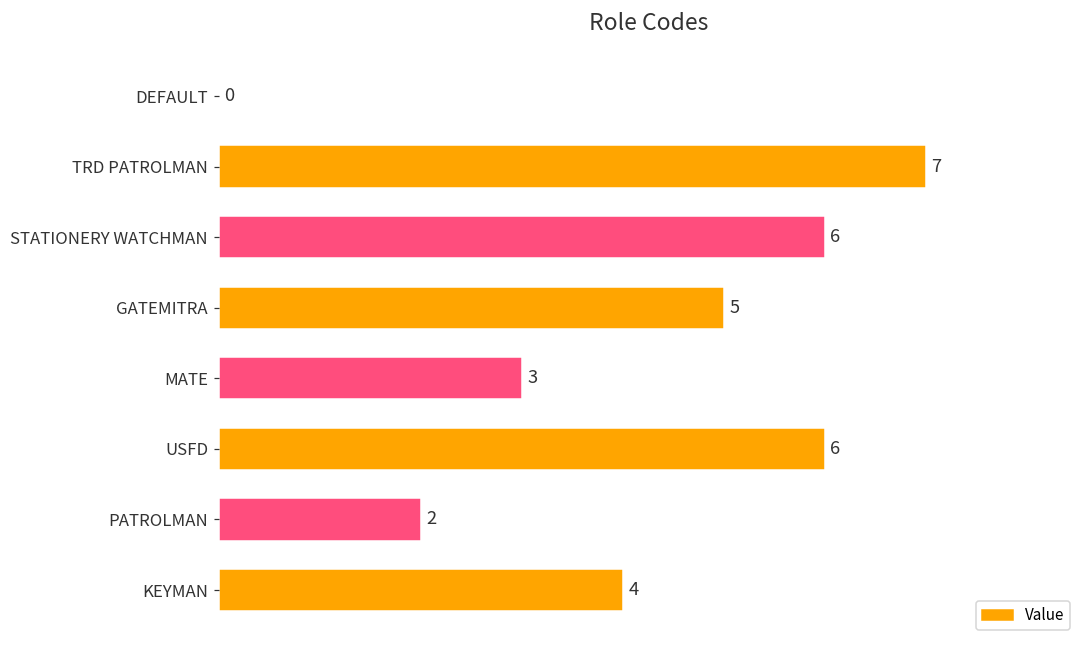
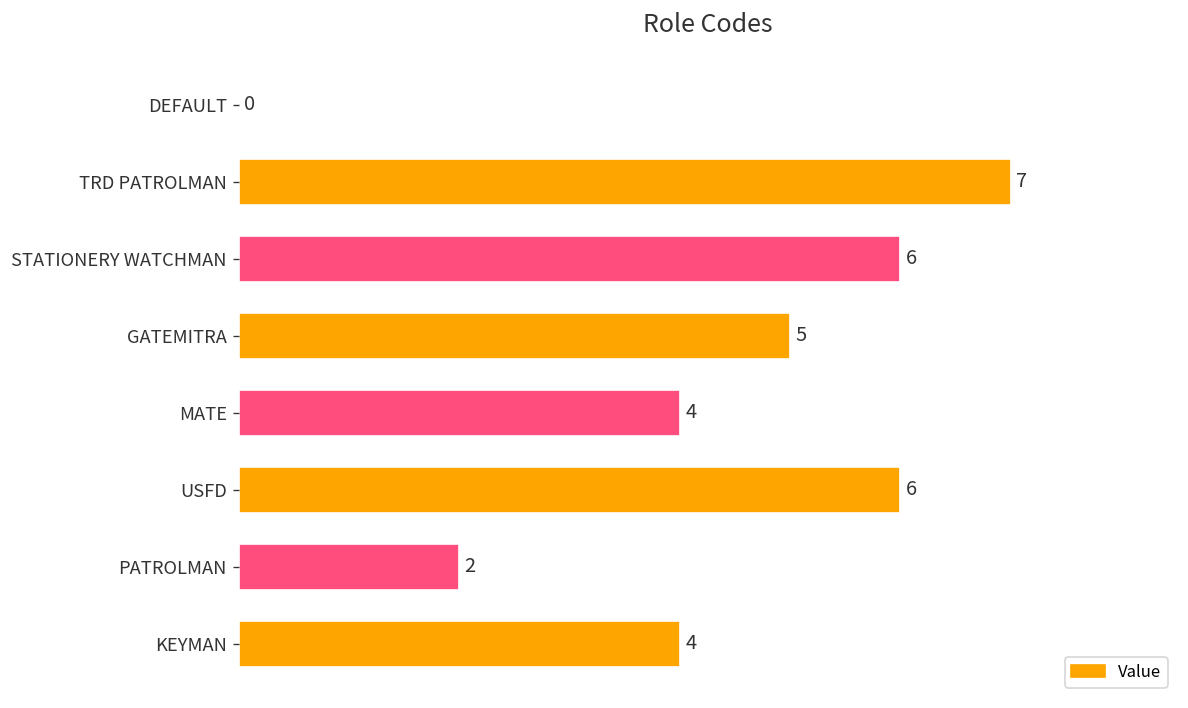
MATE: 3 -> 4
